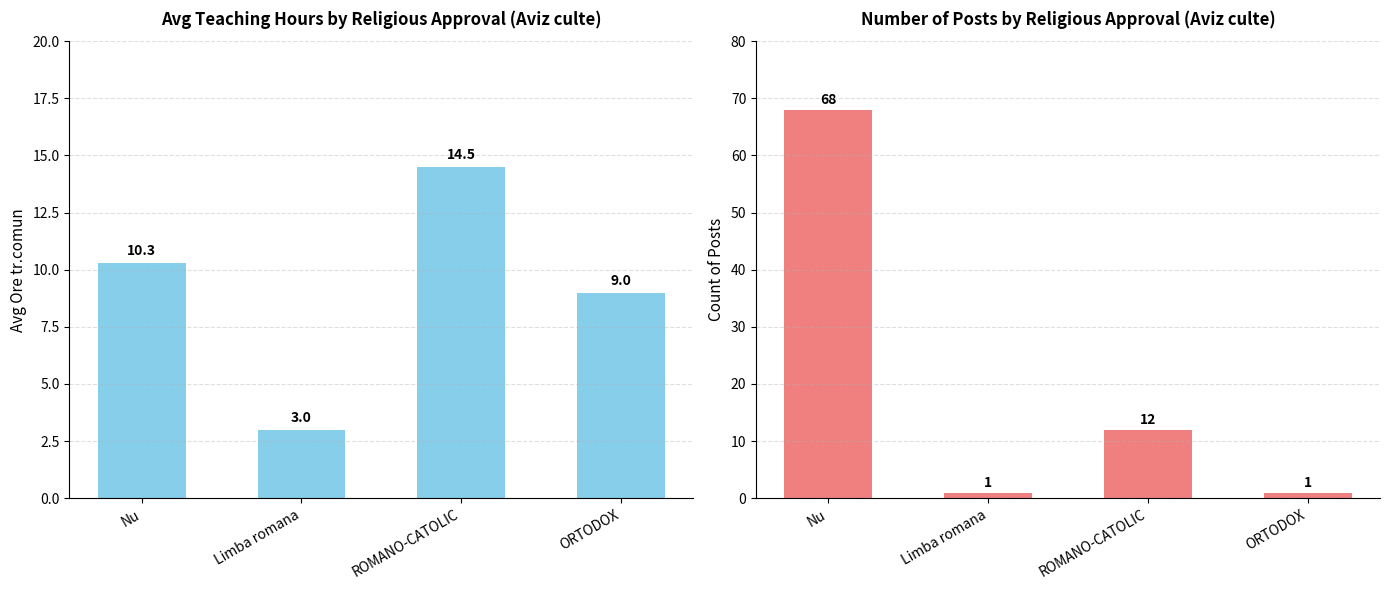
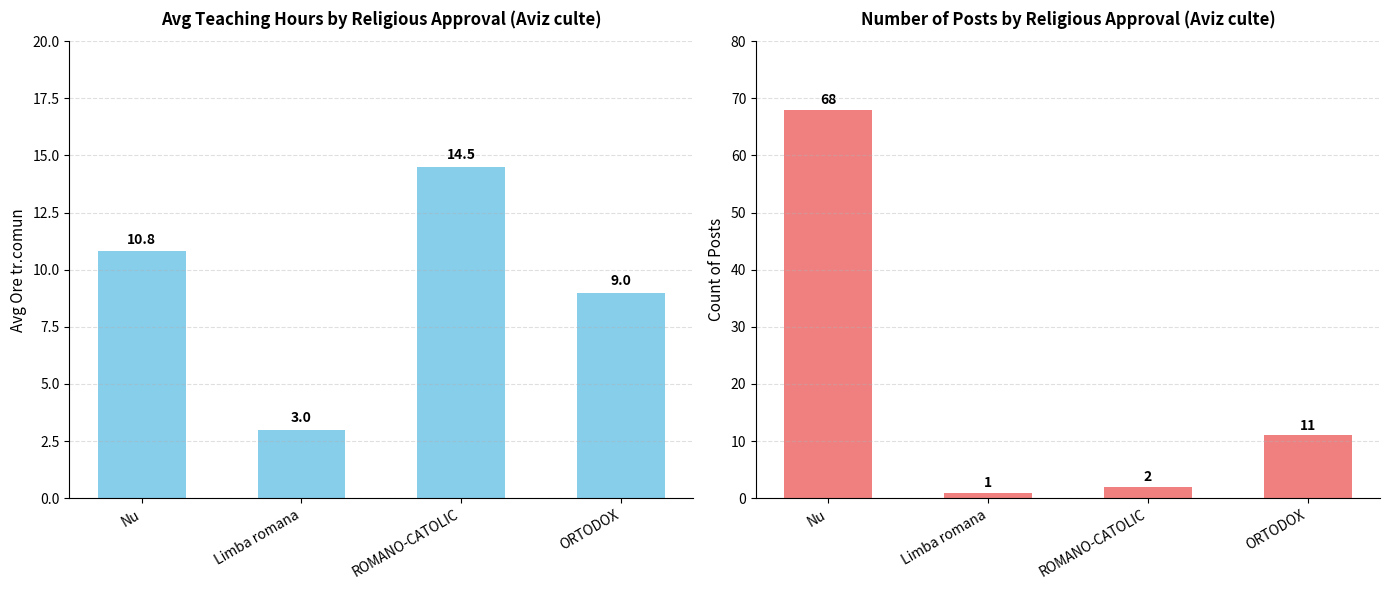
Avg Teaching Hours by Religious Approval (Aviz culte), Nu: 10.3 -> 10.8
Number of Posts by Religious Approval (Aviz culte), ROMANO-CATOLIC: 12 -> 2
Number of Posts by Religious Approval (Aviz culte), ORTODOX: 1 -> 11
